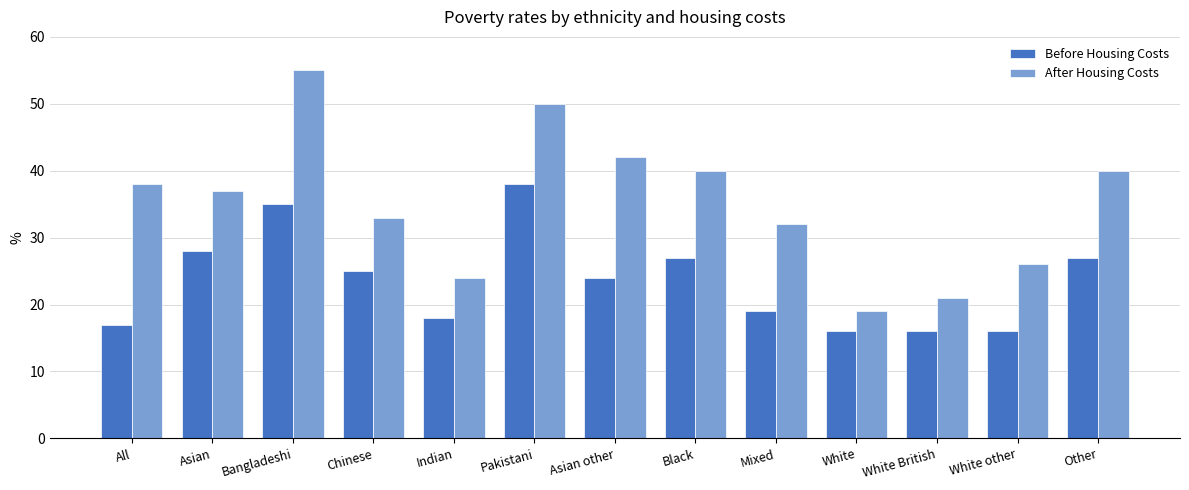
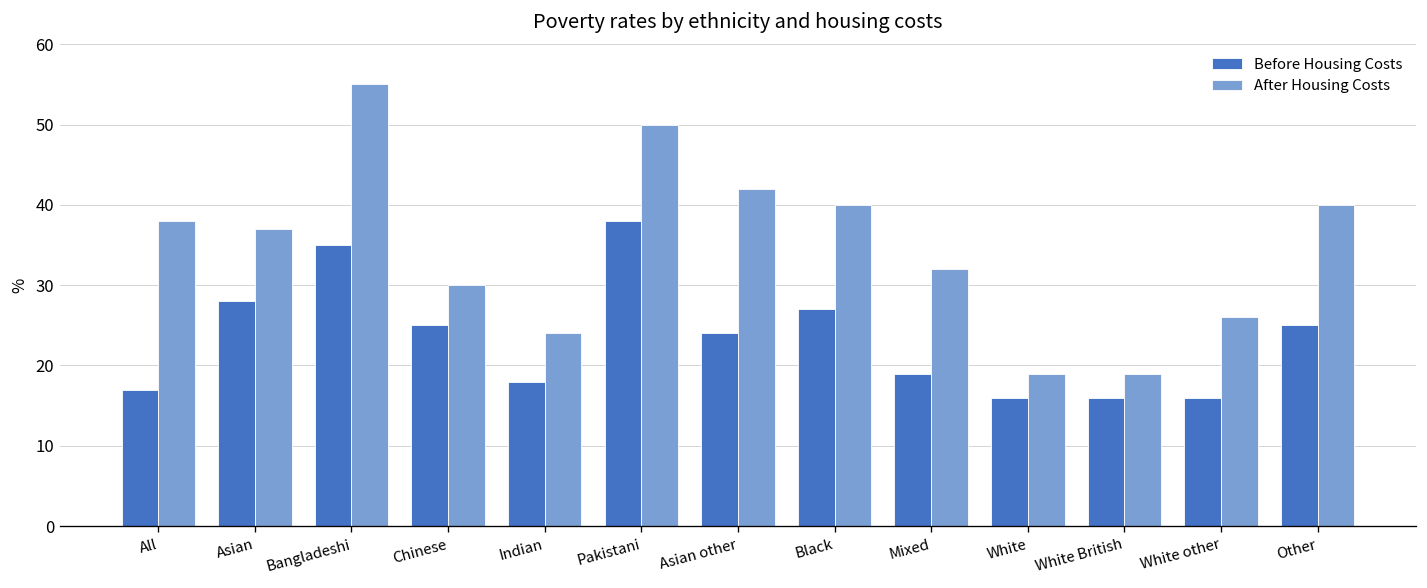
After Housing Costs, Chinese: 33 -> 30
After Housing Costs, White British: 21 -> 19
Before Housing Costs, Other: 27 -> 25
